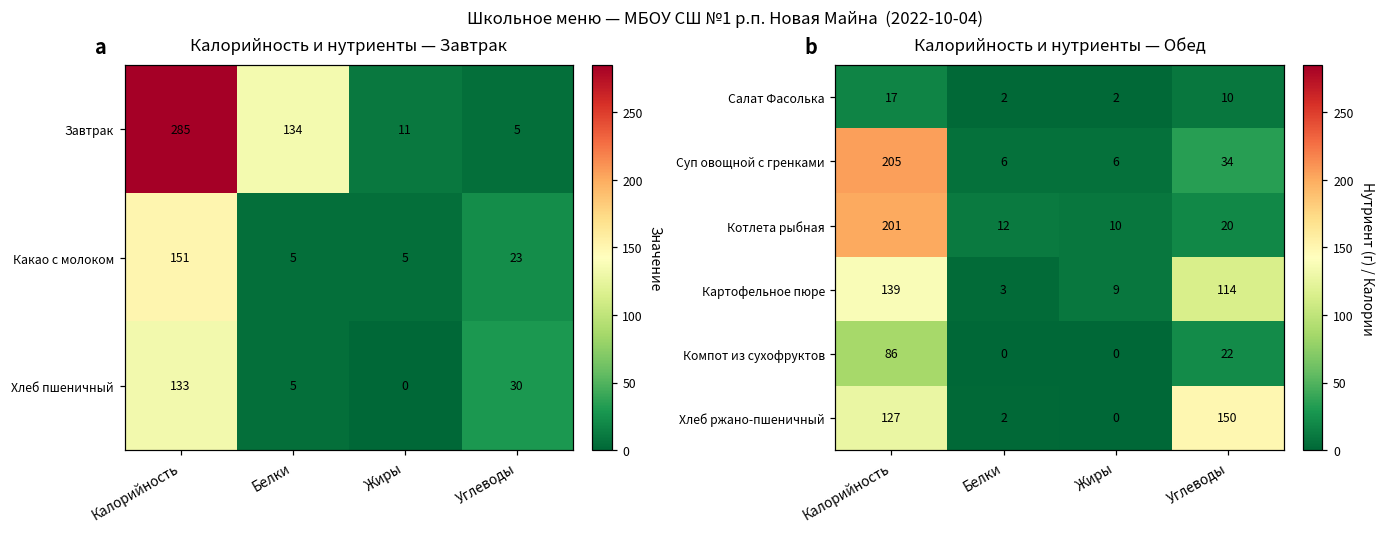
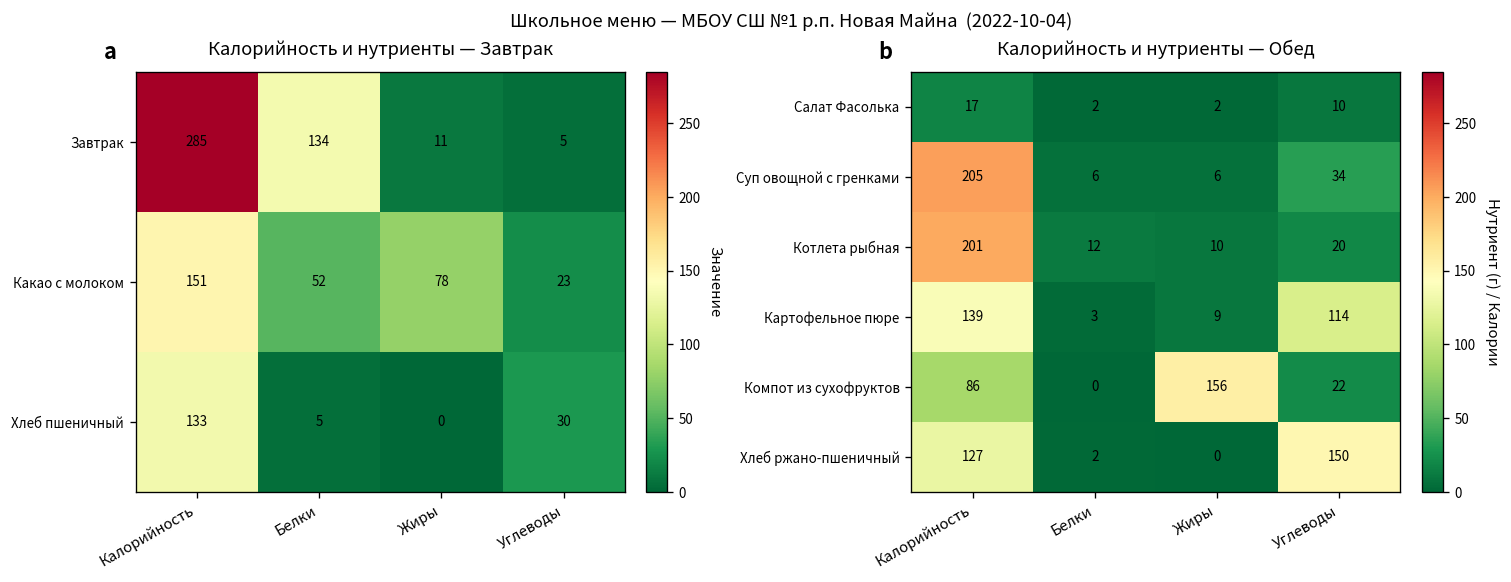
Калорийность и нутриенты — Завтрак, Какао с молоком, Белки: 5 -> 52
Калорийность и нутриенты — Завтрак, Какао с молоком, Жиры: 5 -> 78
Калорийность и нутриенты — Обед, Компот из сухофруктов, Жиры: 0 -> 156
